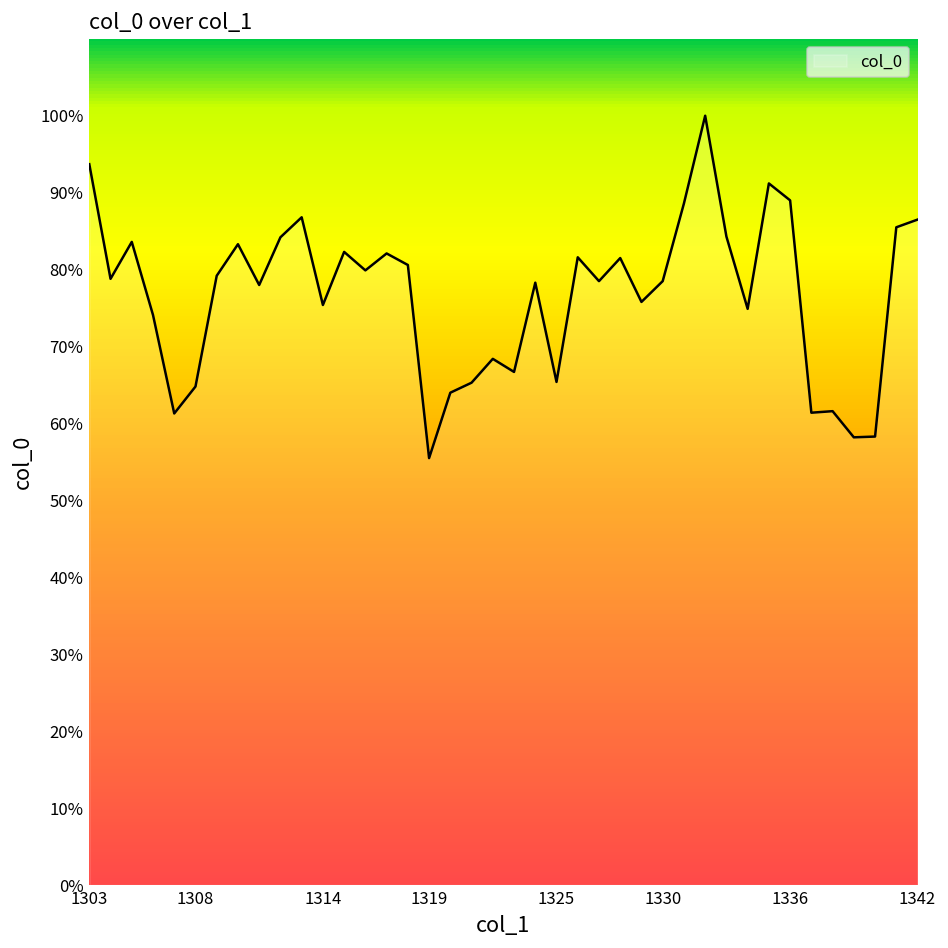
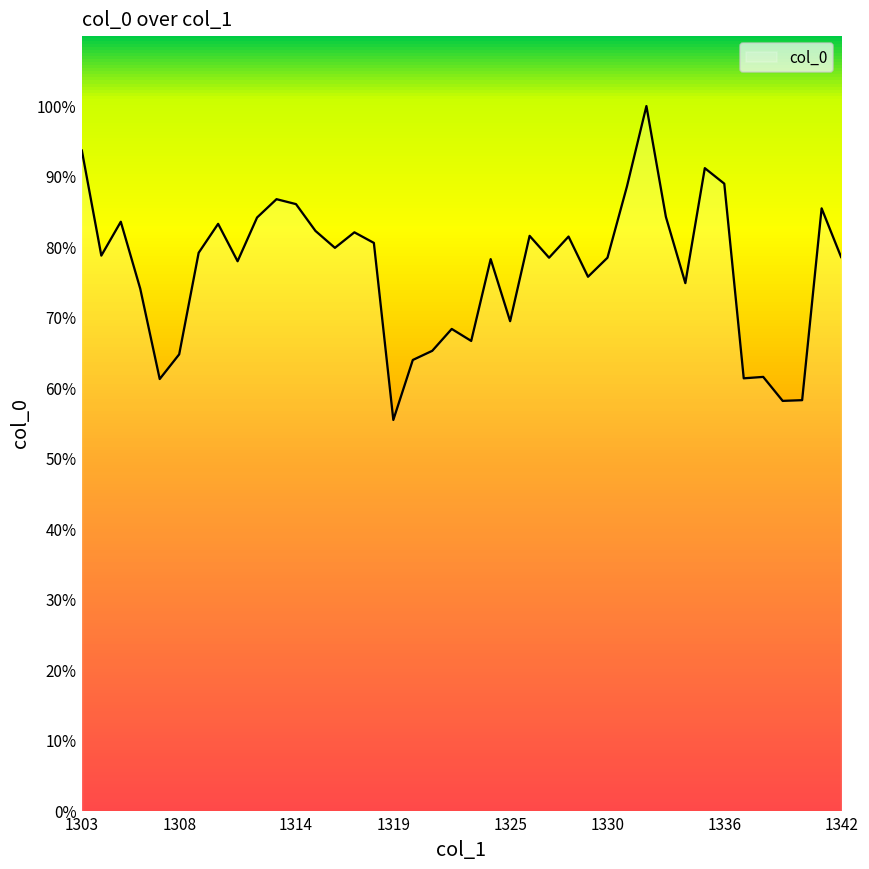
1314: 75% -> 86%
1325: 65% -> 70%
1342: 87% -> 79%
